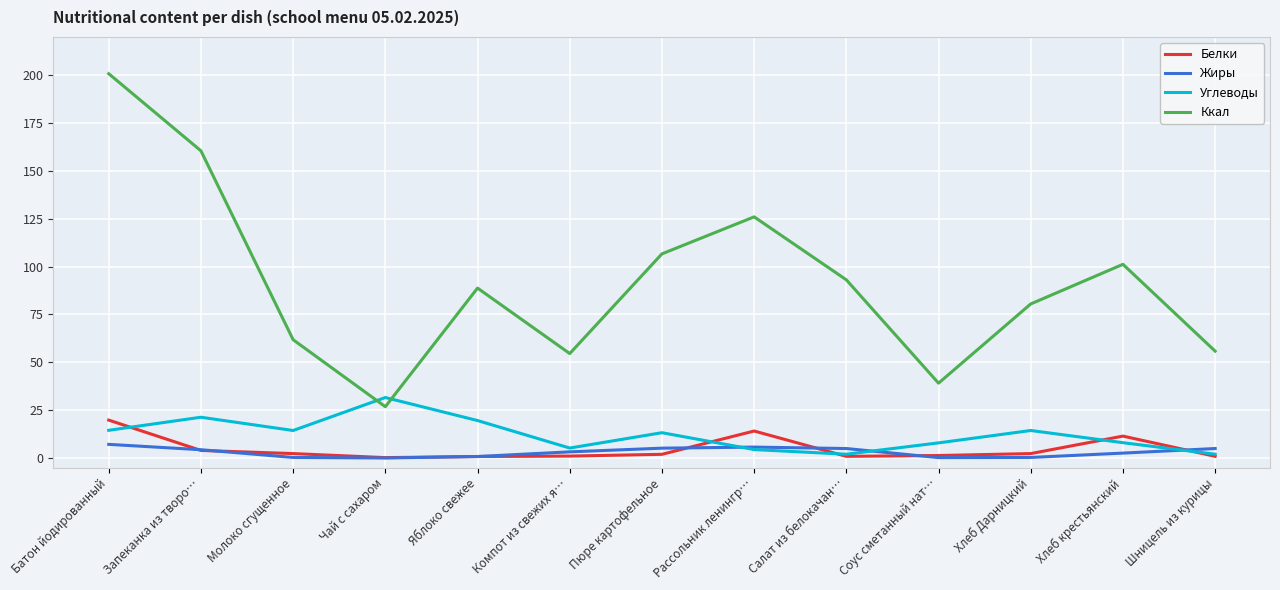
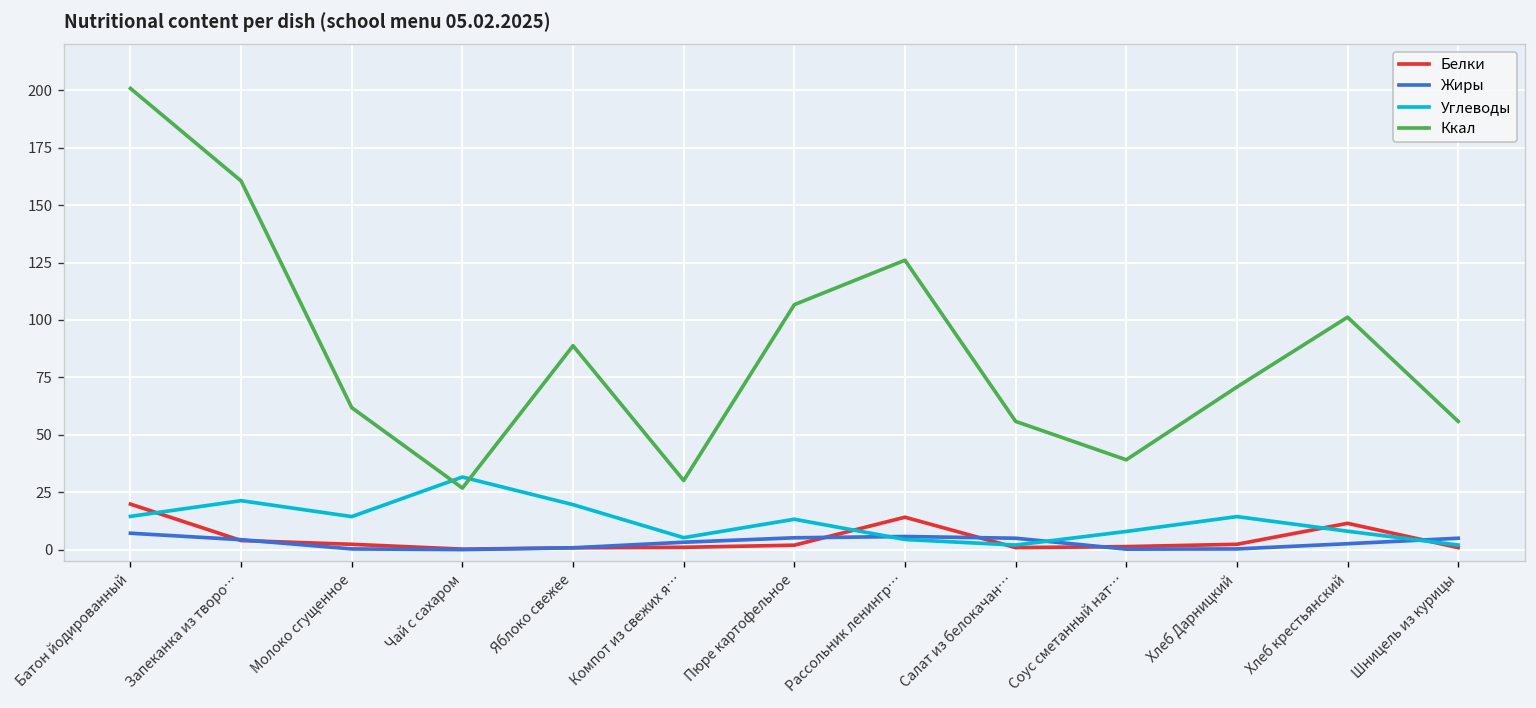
Ккал, Компот из свежих я…: 55 -> 30
Ккал, Салат из белокачан…: 93 -> 56
Ккал, Хлеб Дарницкий: 81 -> 71
